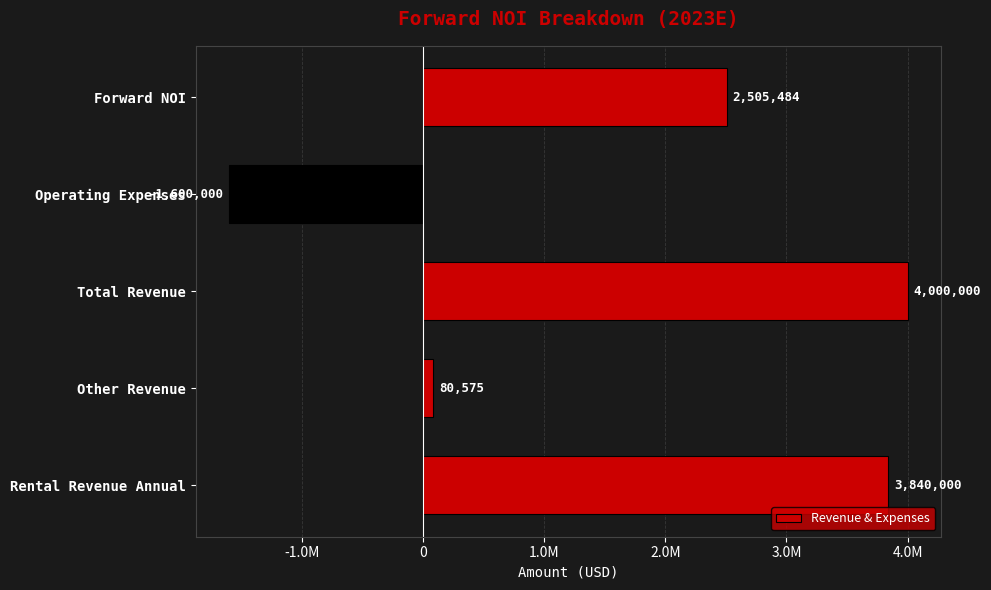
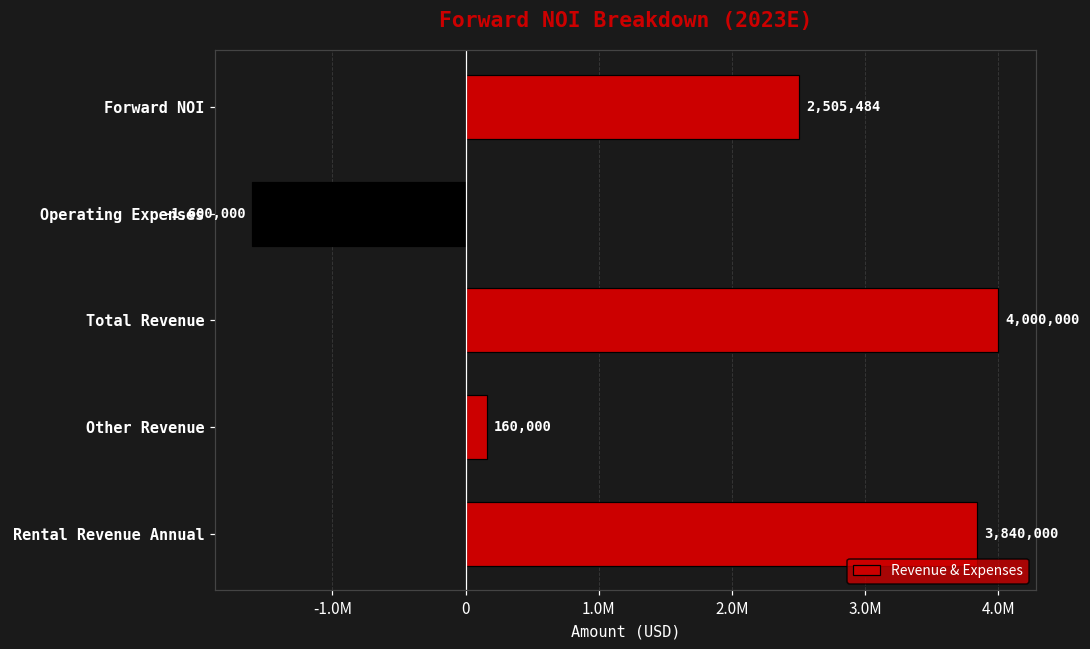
Other Revenue: 80,575 -> 160,000
